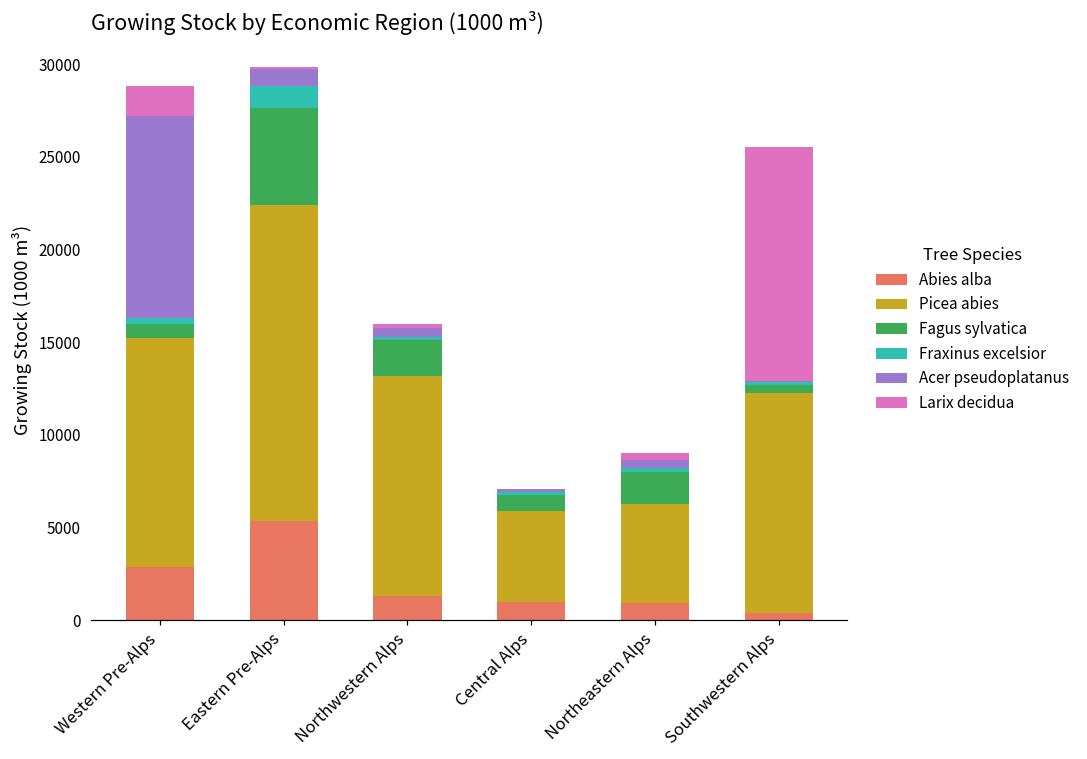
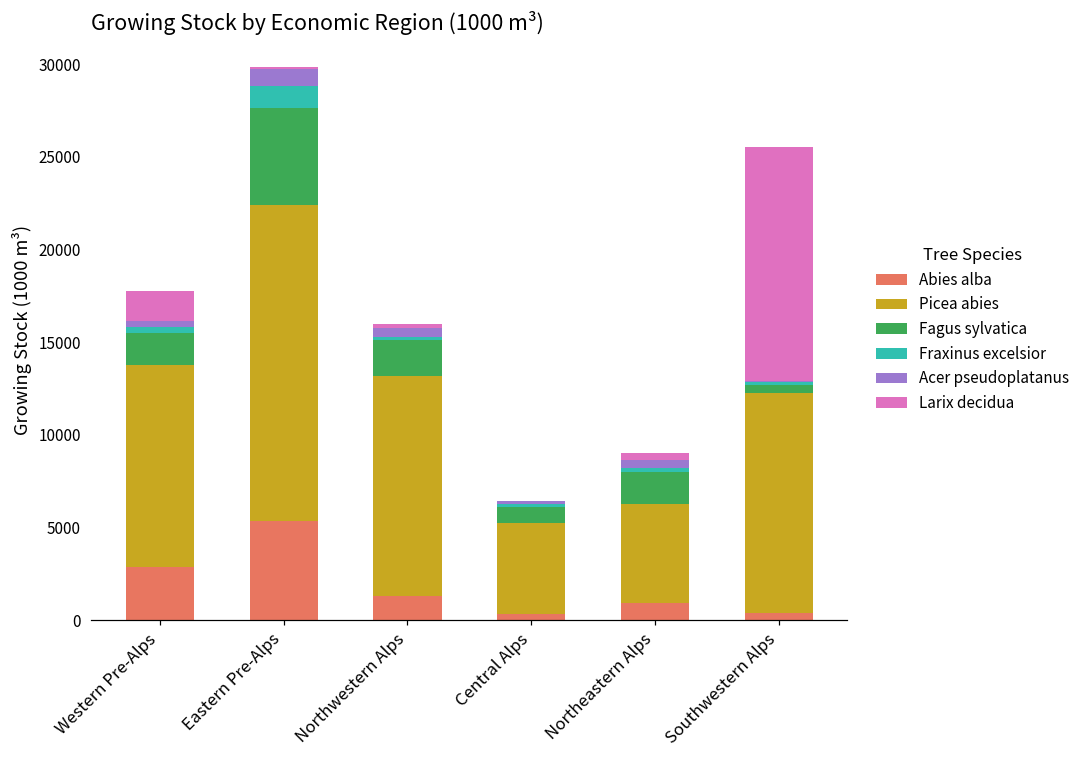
Picea abies, Western Pre-Alps: 12300 -> 10900
Fagus sylvatica, Western Pre-Alps: 800 -> 1700
Acer pseudoplatanus, Western Pre-Alps: 10900 -> 300
Abies alba, Central Alps: 1000 -> 400
